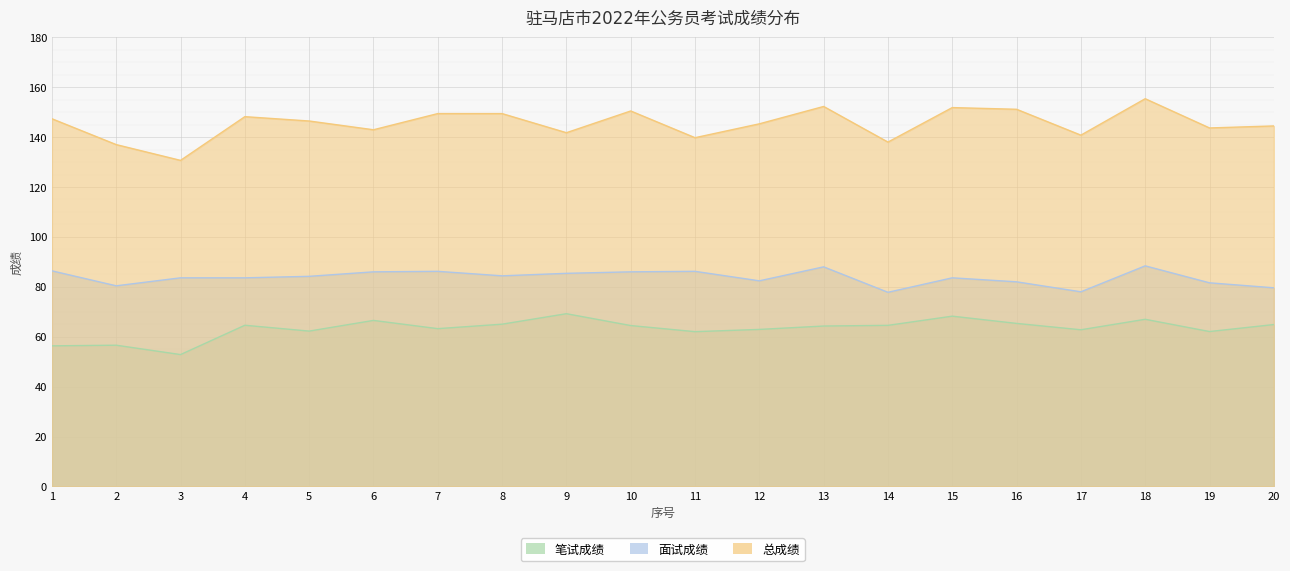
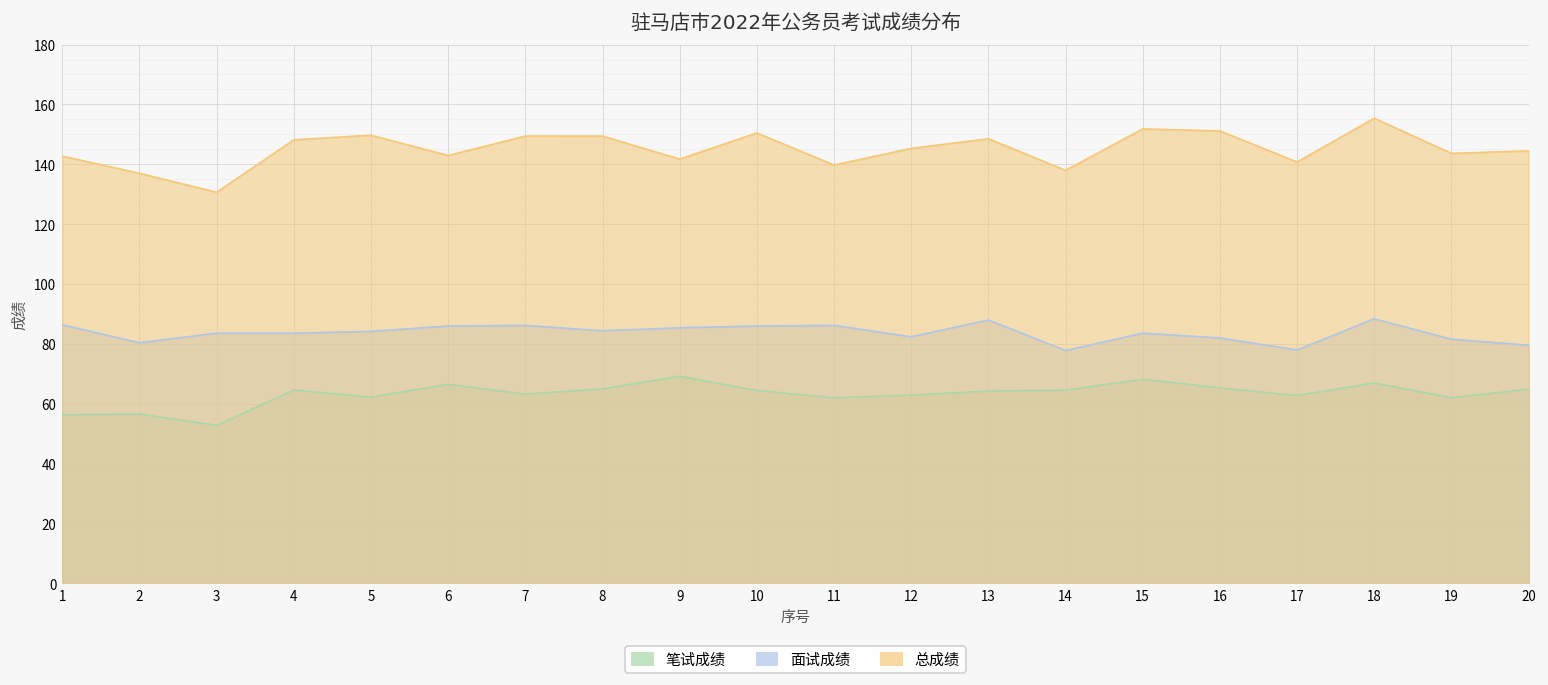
总成绩, 1: 147 -> 143
总成绩, 5: 146 -> 150
总成绩, 13: 152 -> 149
